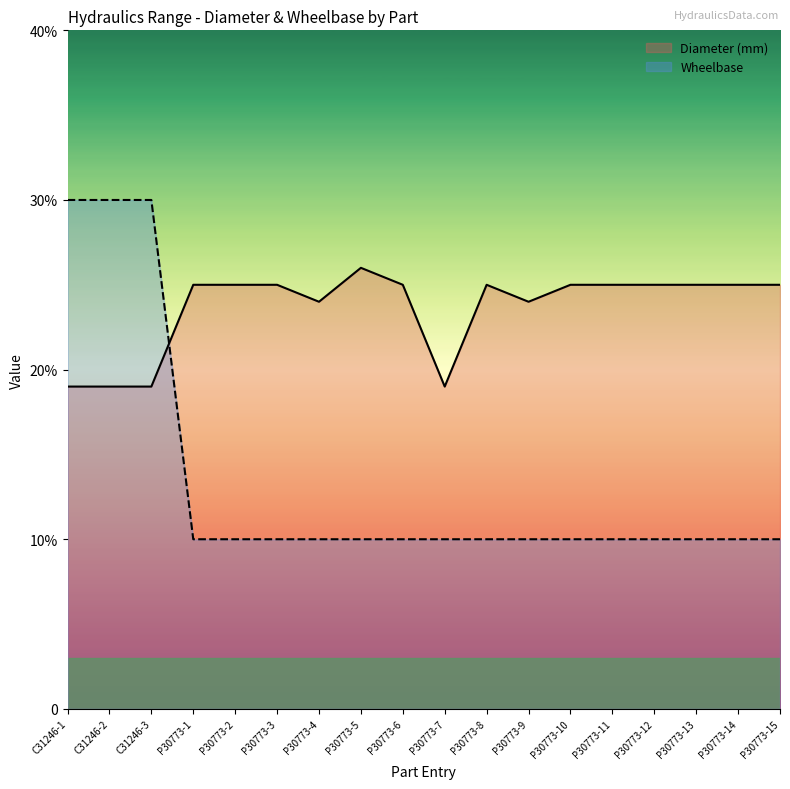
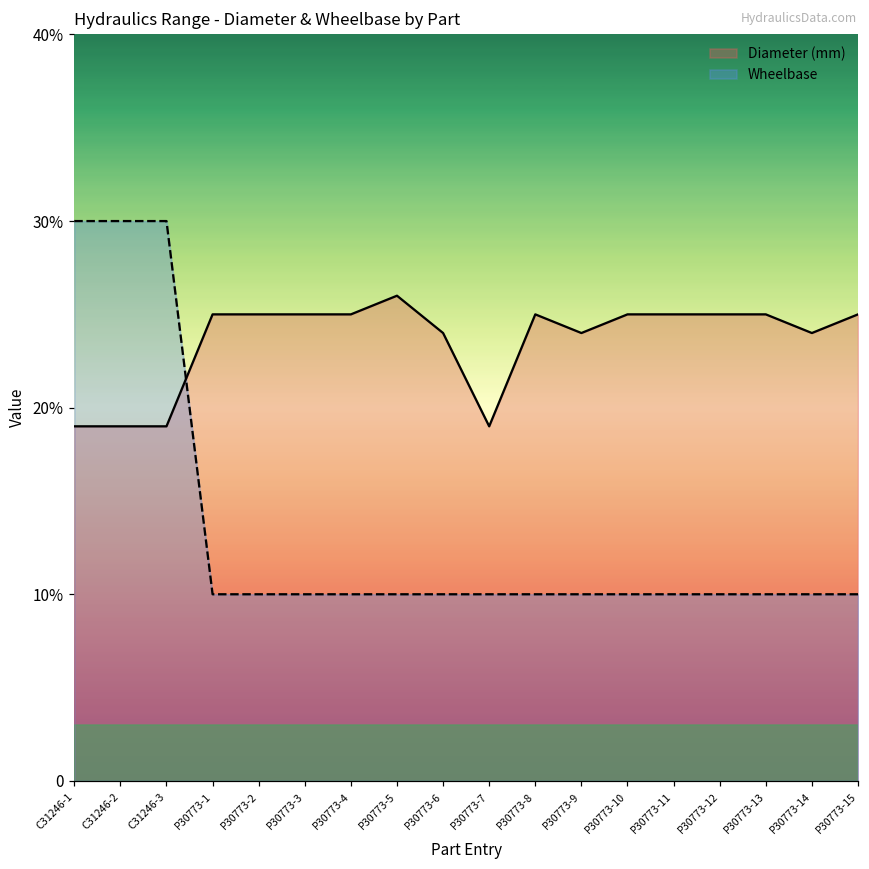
Diameter (mm), P30773-4: 24% -> 25%
Diameter (mm), P30773-6: 25% -> 24%
Diameter (mm), P30773-14: 25% -> 24%
